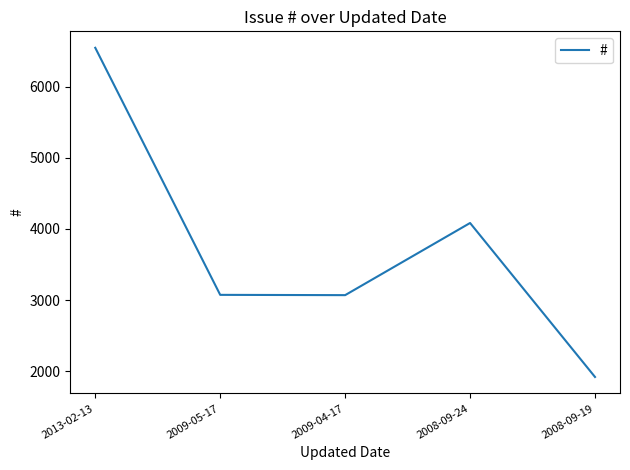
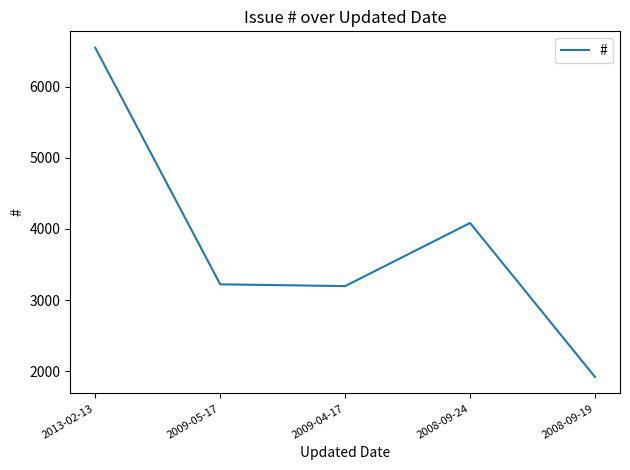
2009-05-17: 3100 -> 3200
2009-04-17: 3100 -> 3200
